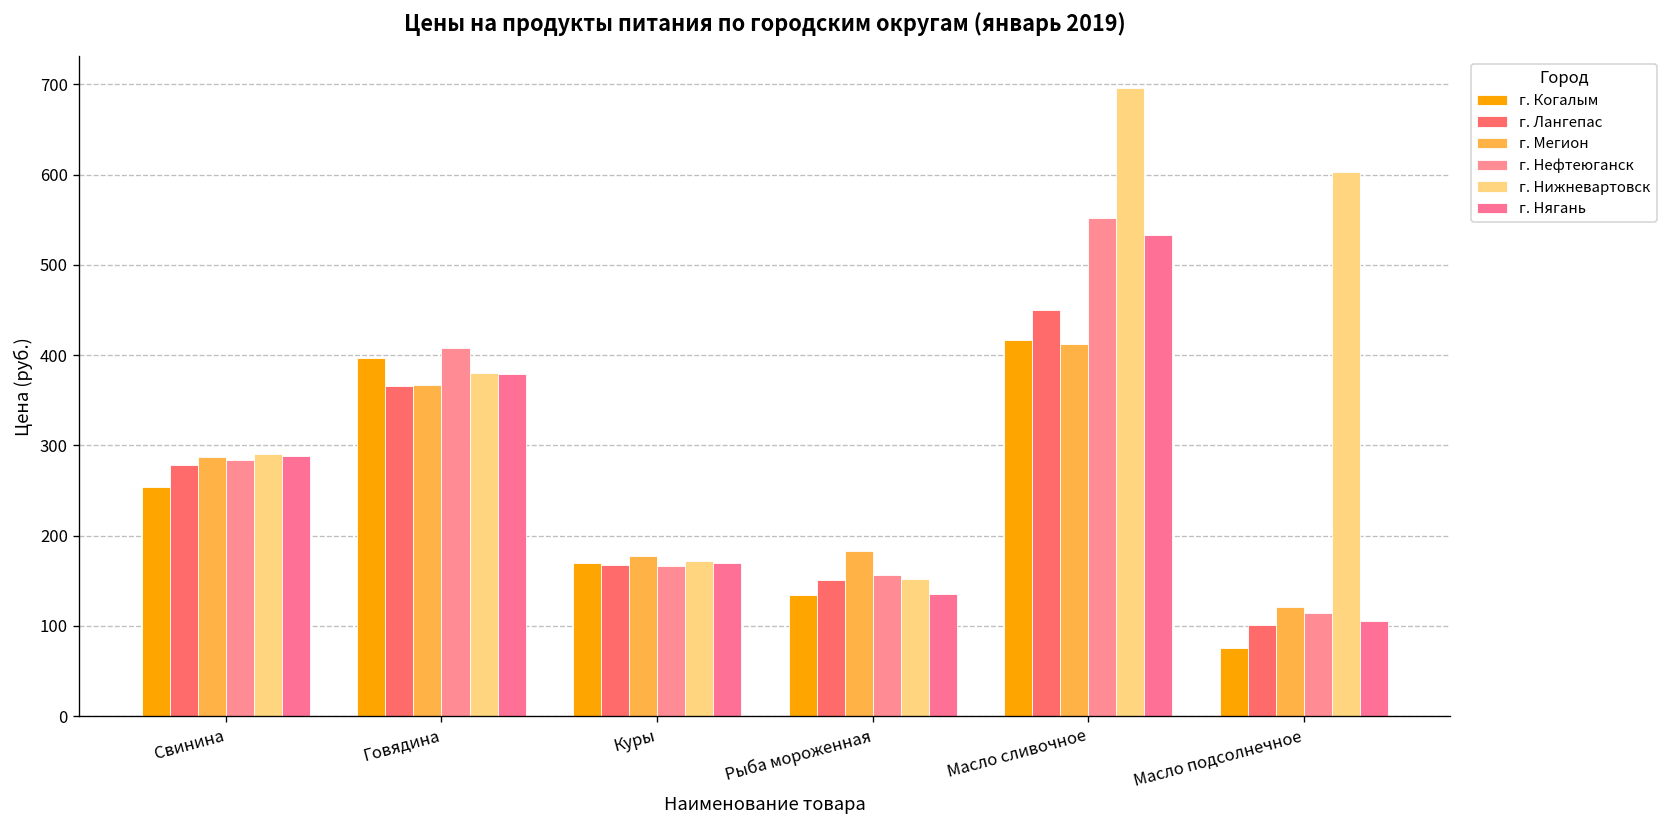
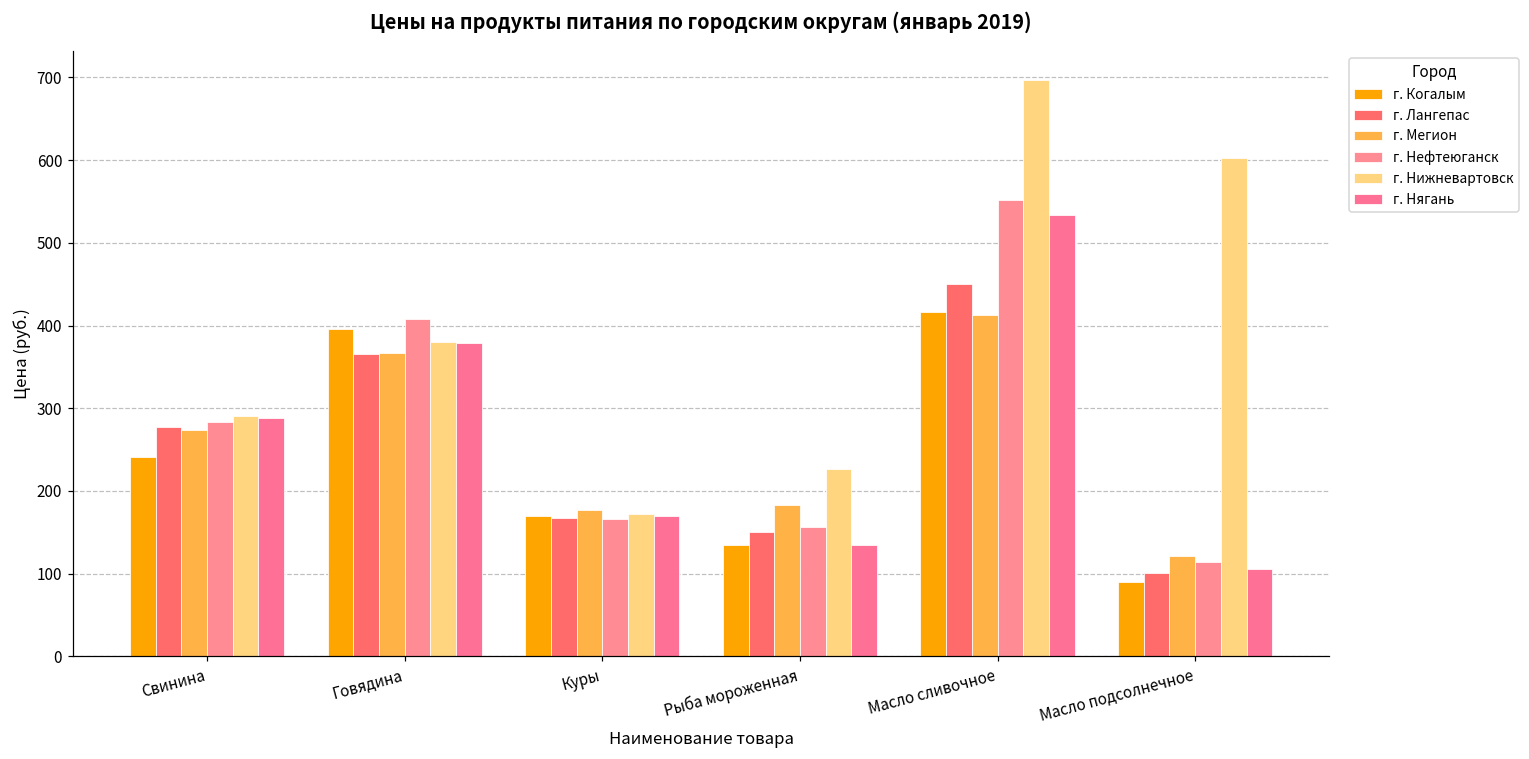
г. Когалым, Свинина: 250 -> 240
г. Мегион, Свинина: 290 -> 270
г. Нижневартовск, Рыба мороженная: 150 -> 230
г. Когалым, Масло подсолнечное: 80 -> 90
